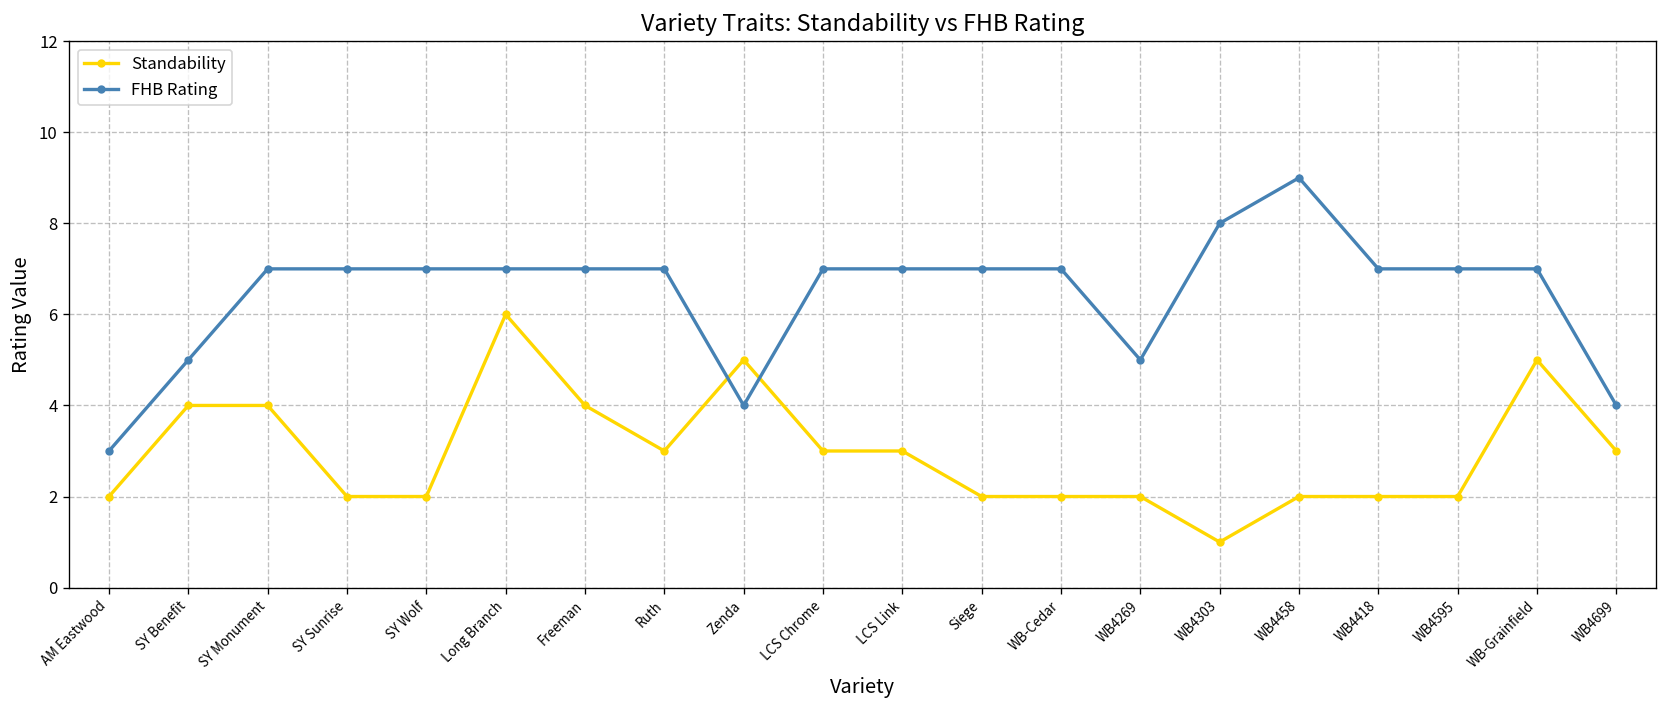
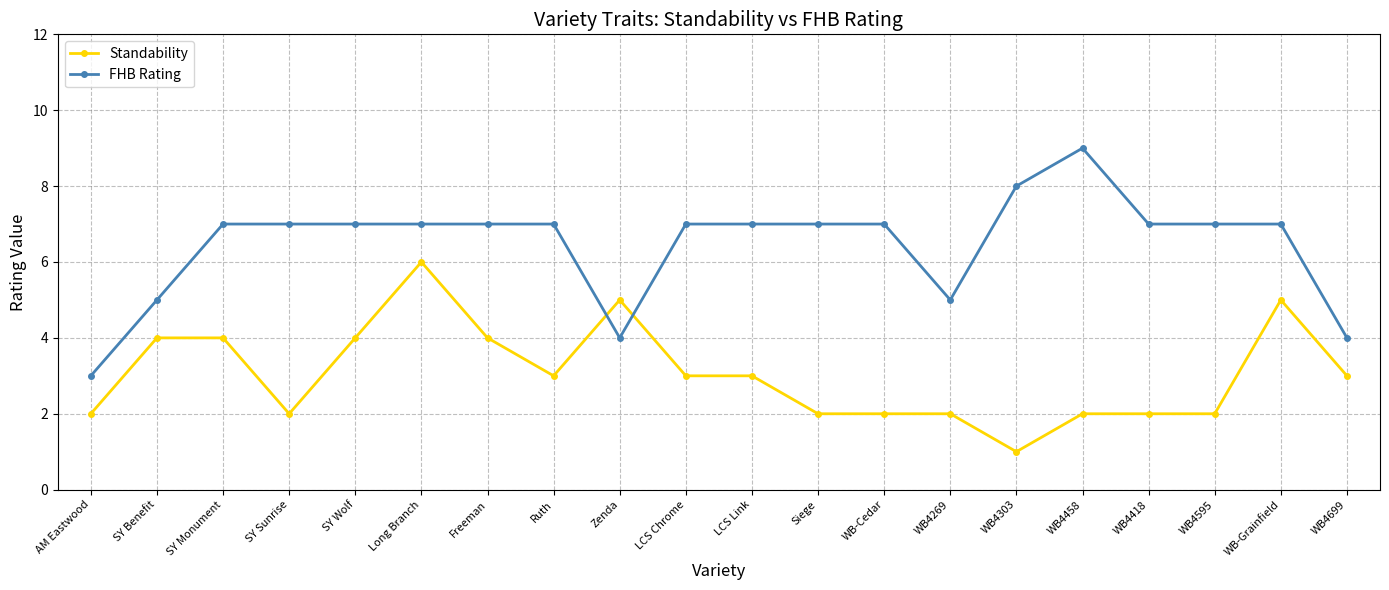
Standability, SY Wolf: 2 -> 4
